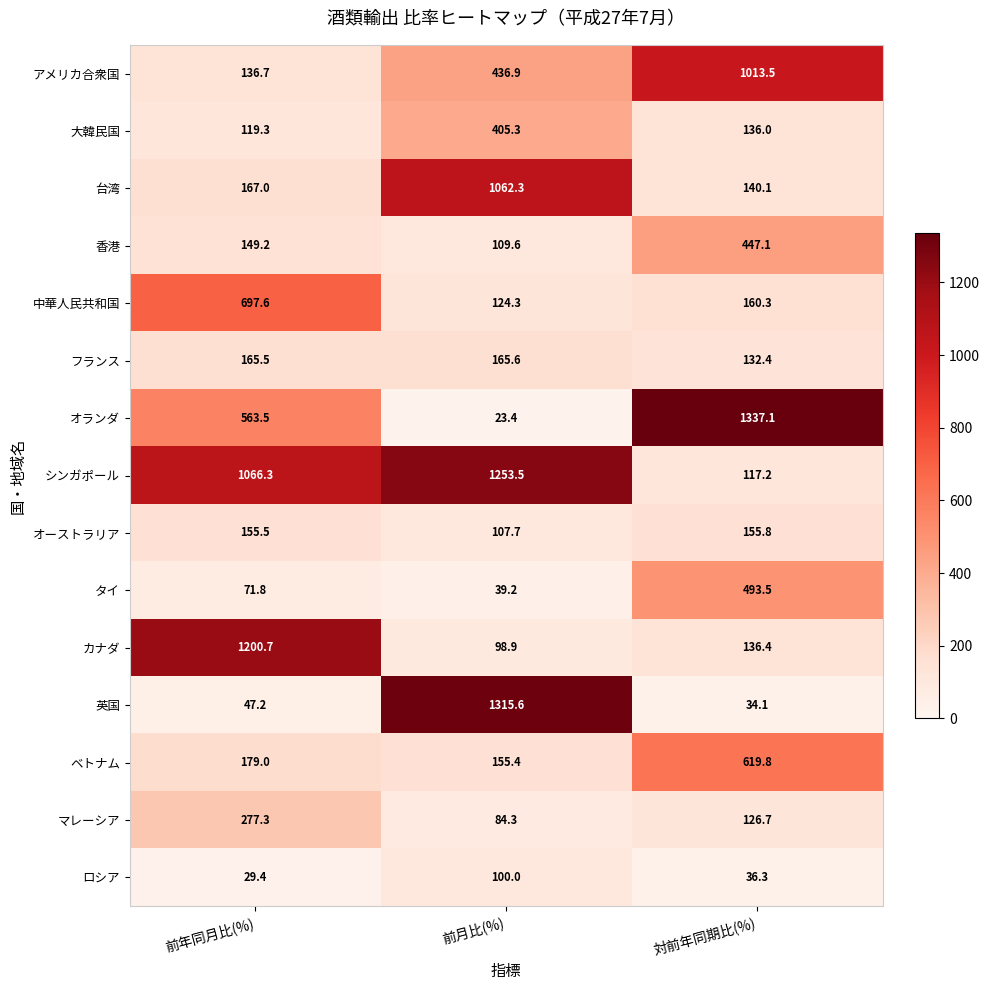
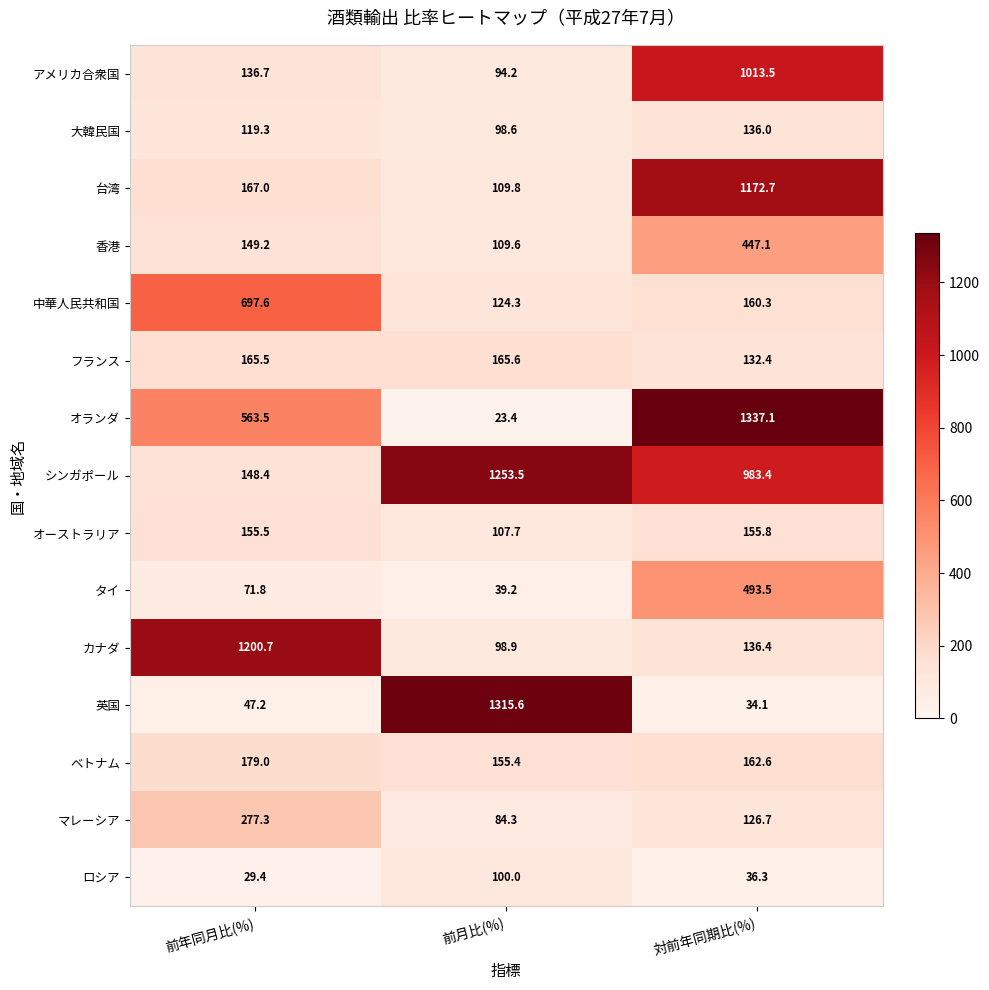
アメリカ合衆国, 前月比(%): 436.9 -> 94.2
大韓民国, 前月比(%): 405.3 -> 98.6
台湾, 前月比(%): 1062.3 -> 109.8
台湾, 対前年同期比(%): 140.1 -> 1172.7
シンガポール, 前年同月比(%): 1066.3 -> 148.4
シンガポール, 対前年同期比(%): 117.2 -> 983.4
ベトナム, 対前年同期比(%): 619.8 -> 162.6
